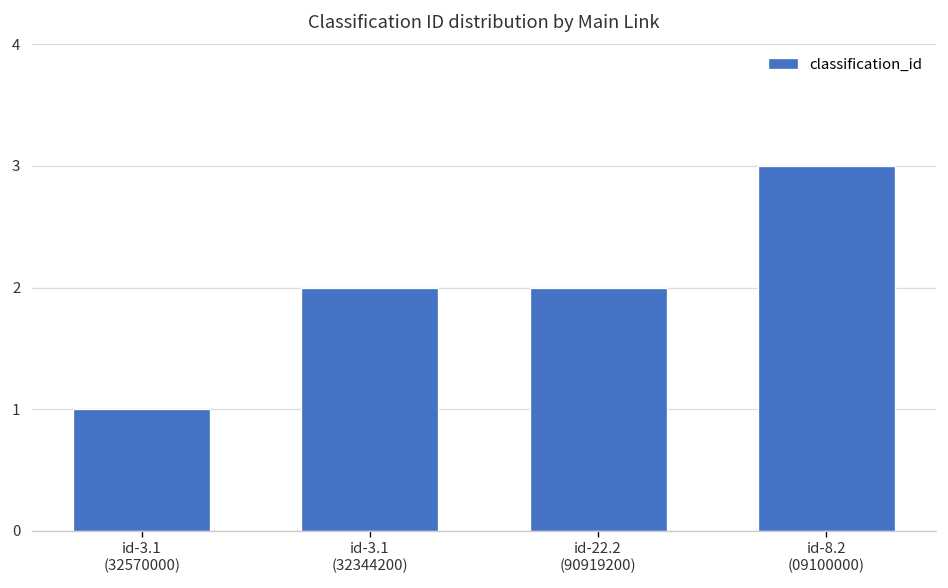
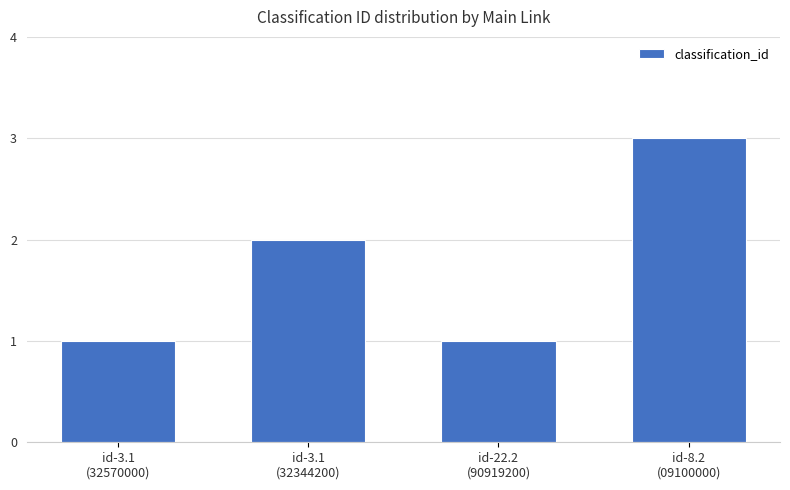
id-22.2 (90919200): 2 -> 1
